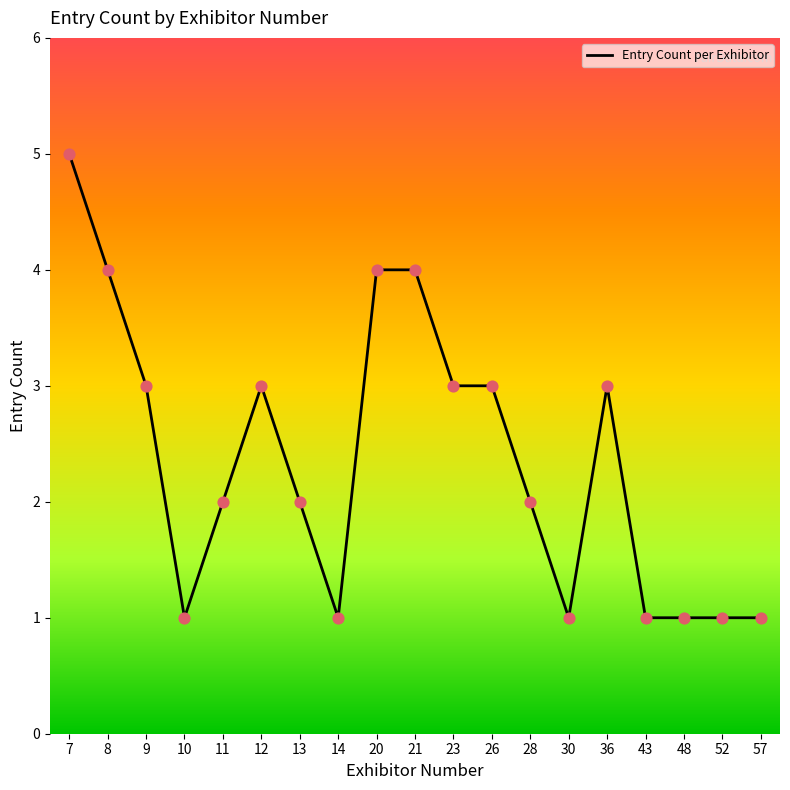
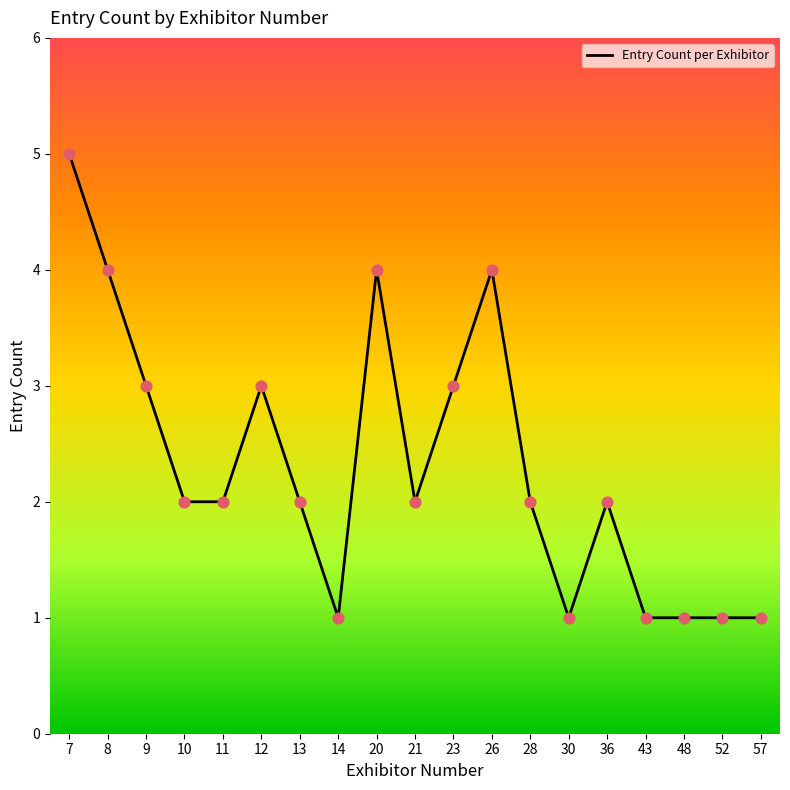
10: 1 -> 2
21: 4 -> 2
26: 3 -> 4
36: 3 -> 2
